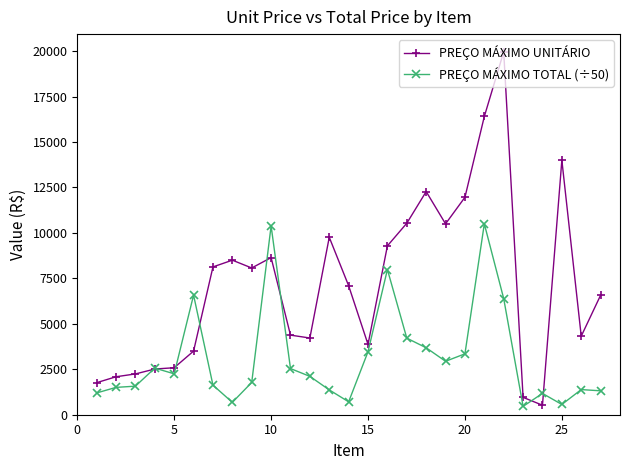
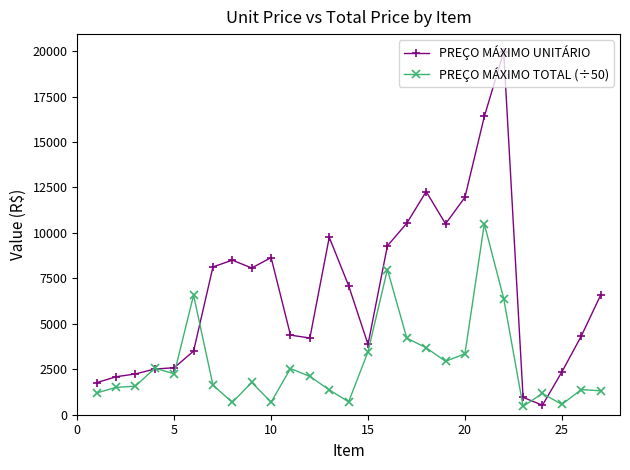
PREÇO MÁXIMO TOTAL (÷50), 10: 10400 -> 700
PREÇO MÁXIMO UNITÁRIO, 25: 14000 -> 2400
